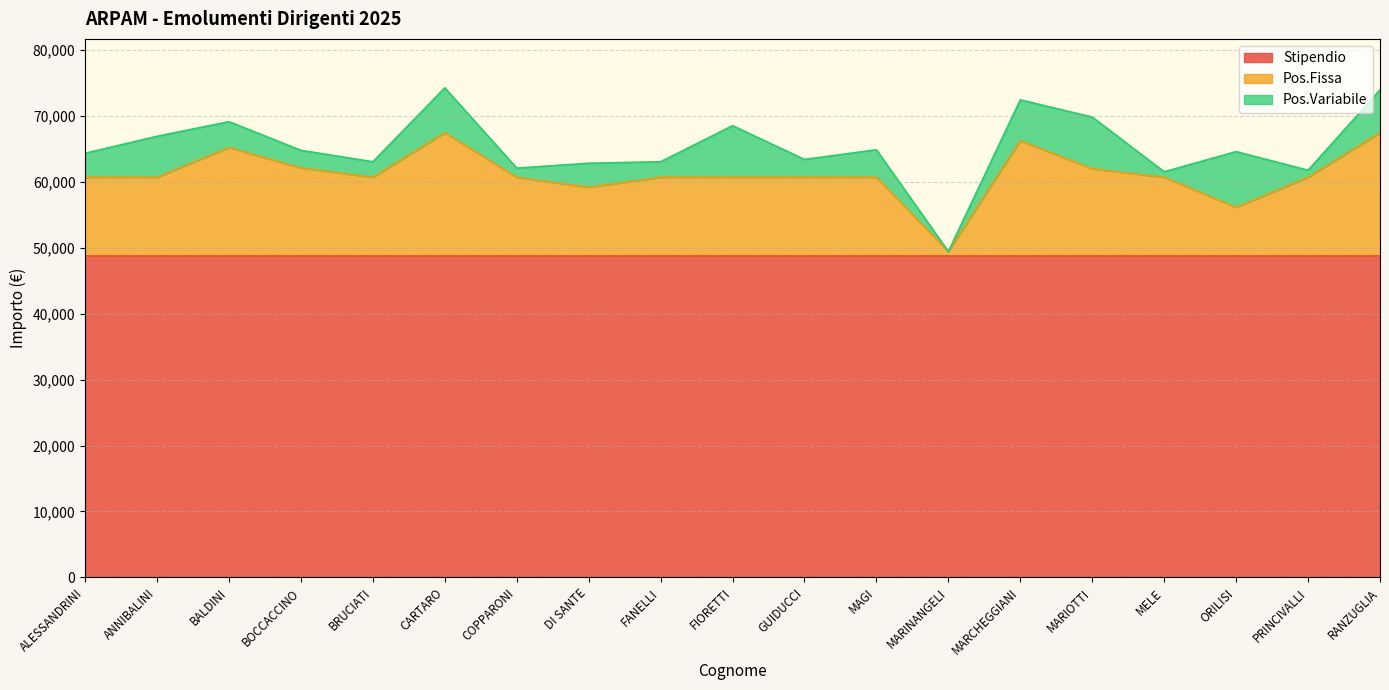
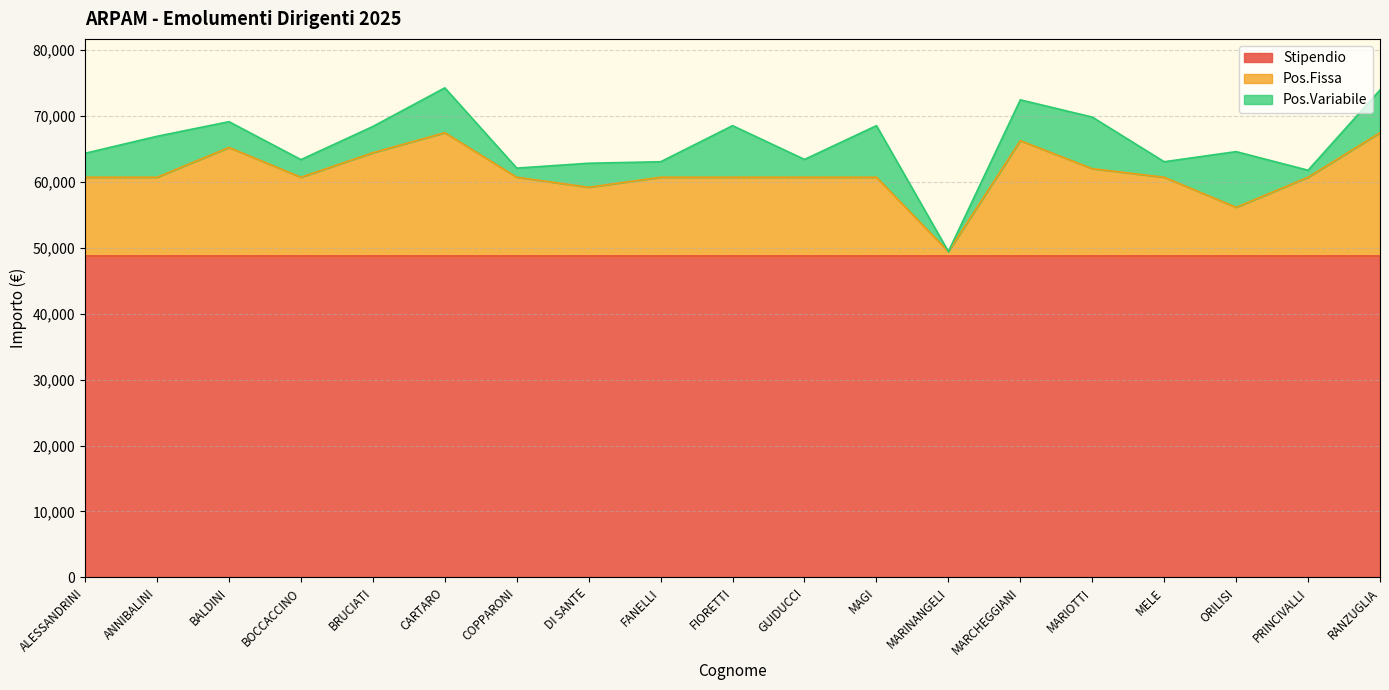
Pos.Fissa, BOCCACCINO: 62,000 -> 61,000
Pos.Fissa, BRUCIATI: 61,000 -> 64,000
Pos.Variabile, BRUCIATI: 2,000 -> 4,000
Pos.Variabile, MAGI: 4,000 -> 8,000
Pos.Variabile, MELE: 1,000 -> 2,000
